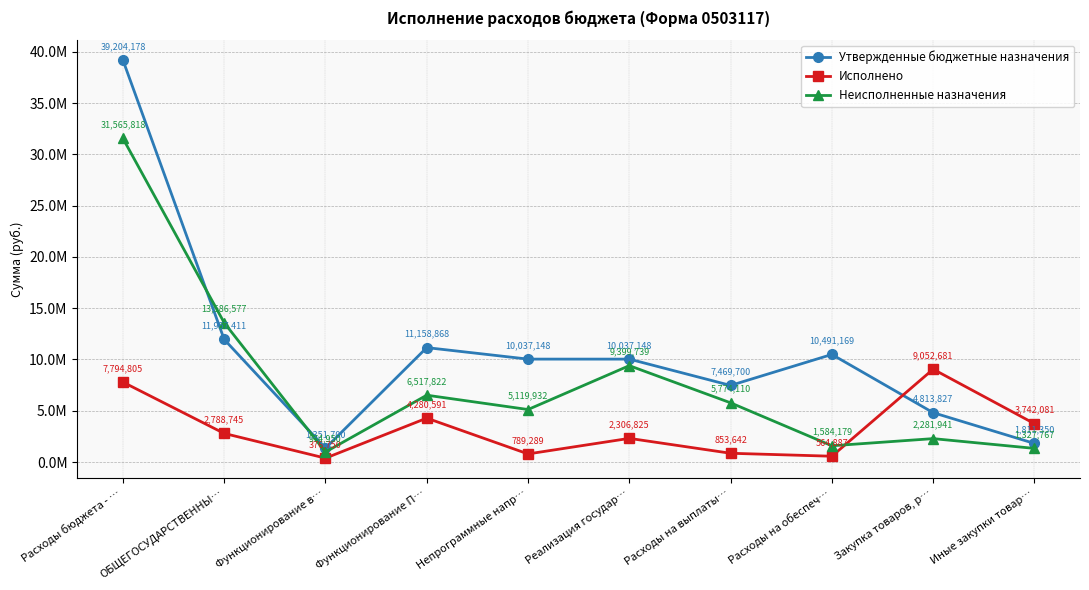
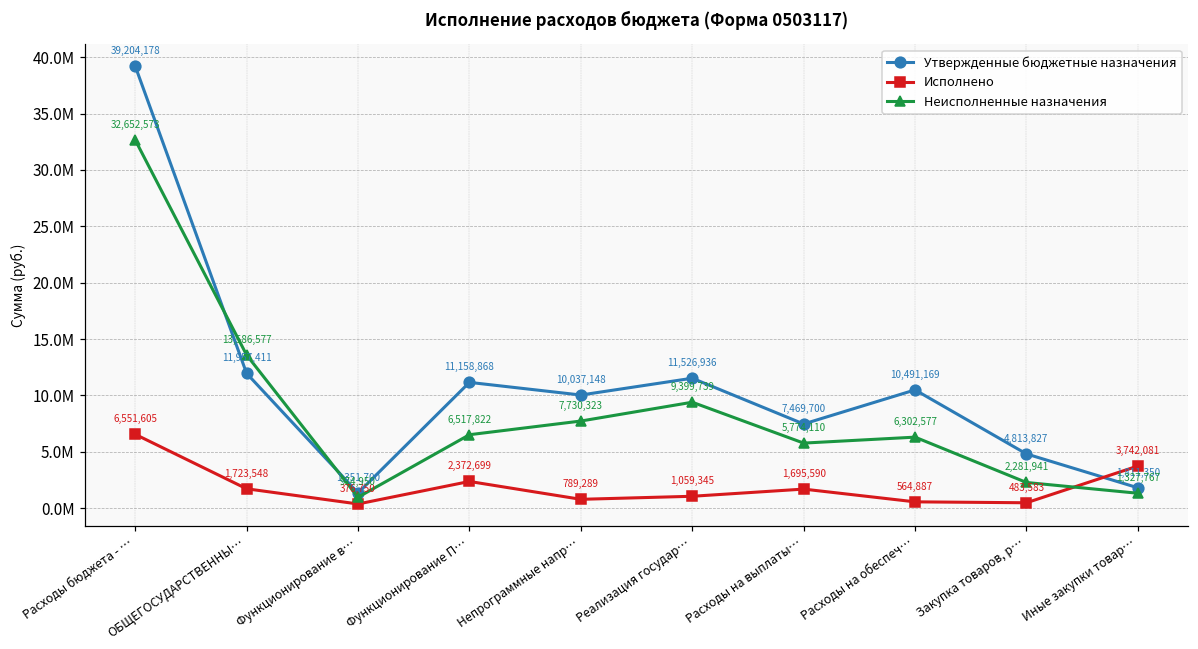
Исполнено, Расходы бюджета - …: 7,794,805 -> 6,551,605
Неисполненные назначения, Расходы бюджета - …: 31,565,818 -> 32,652,573
Исполнено, ОБЩЕГОСУДАРСТВЕННЫ…: 2,788,745 -> 1,723,548
Исполнено, Функционирование П…: 4,280,591 -> 2,372,699
Неисполненные назначения, Непрограммные напр…: 5,119,932 -> 7,730,323
Утвержденные бюджетные назначения, Реализация государ…: 10,037,148 -> 11,526,936
Исполнено, Реализация государ…: 2,306,825 -> 1,059,345
Исполнено, Расходы на выплаты…: 853,642 -> 1,695,590
Неисполненные назначения, Расходы на обеспеч…: 1,584,179 -> 6,302,577
Исполнено, Закупка товаров, р…: 9,052,681 -> 483,583
